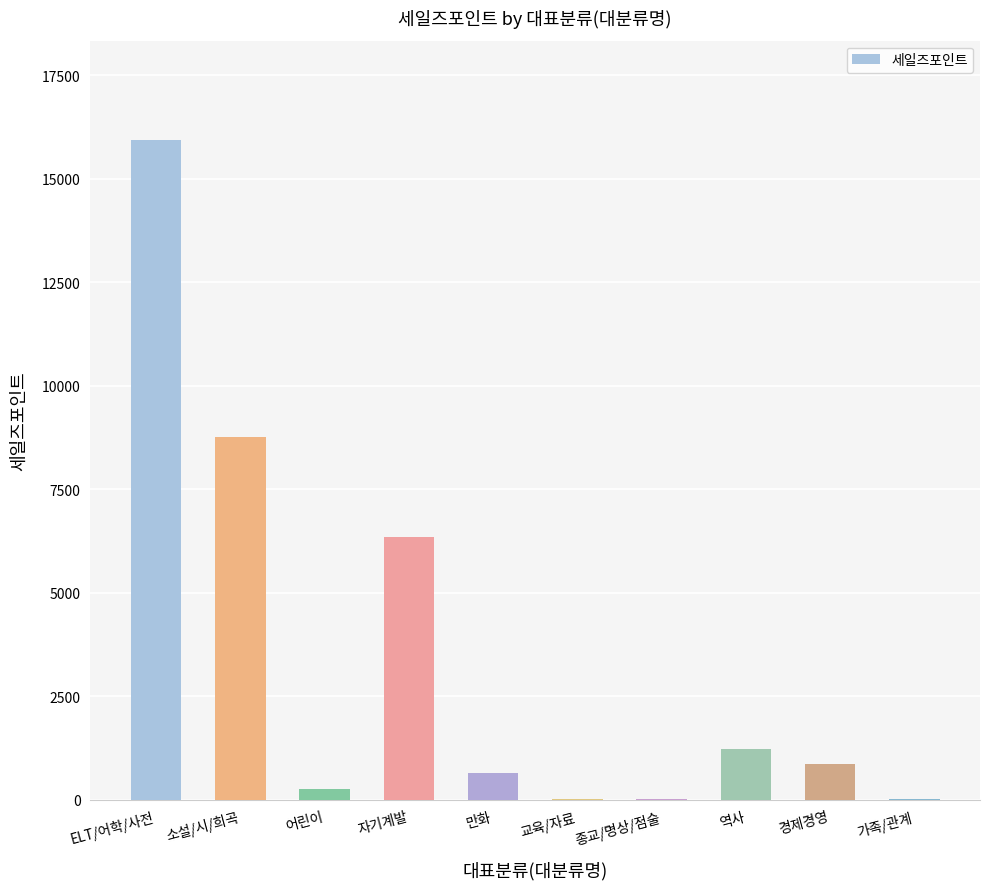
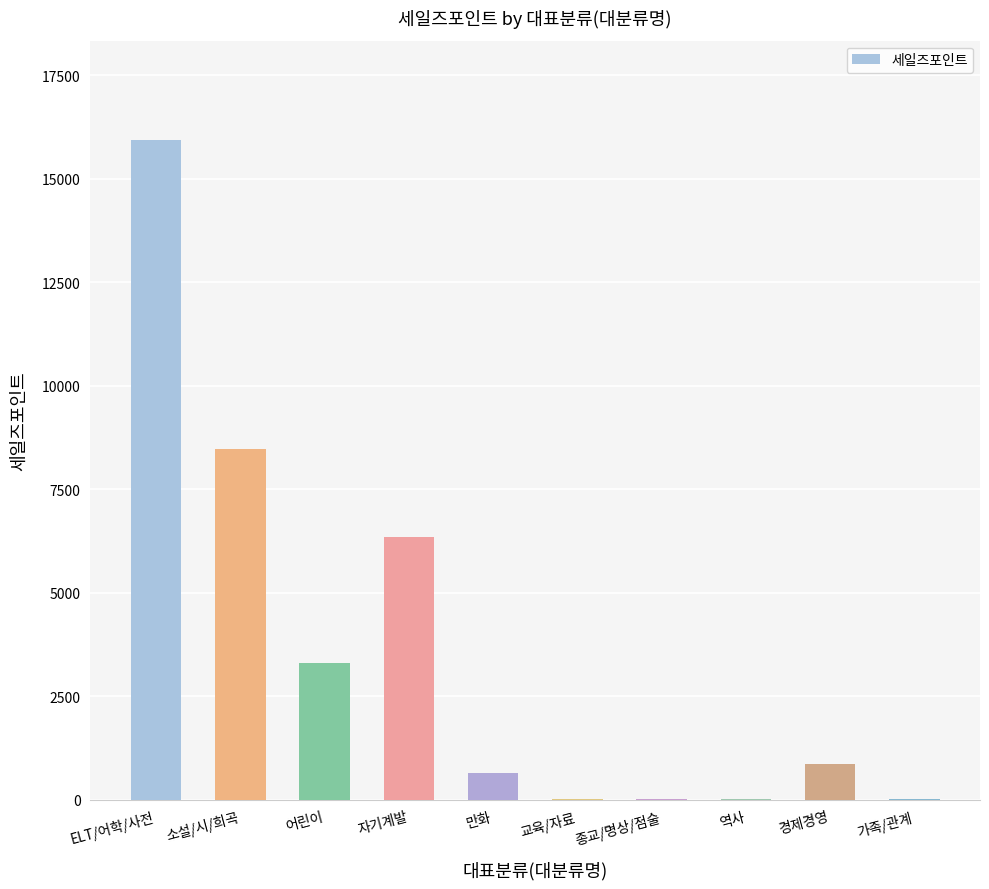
소설/시/희곡: 8800 -> 8500
어린이: 300 -> 3300
역사: 1200 -> 0
